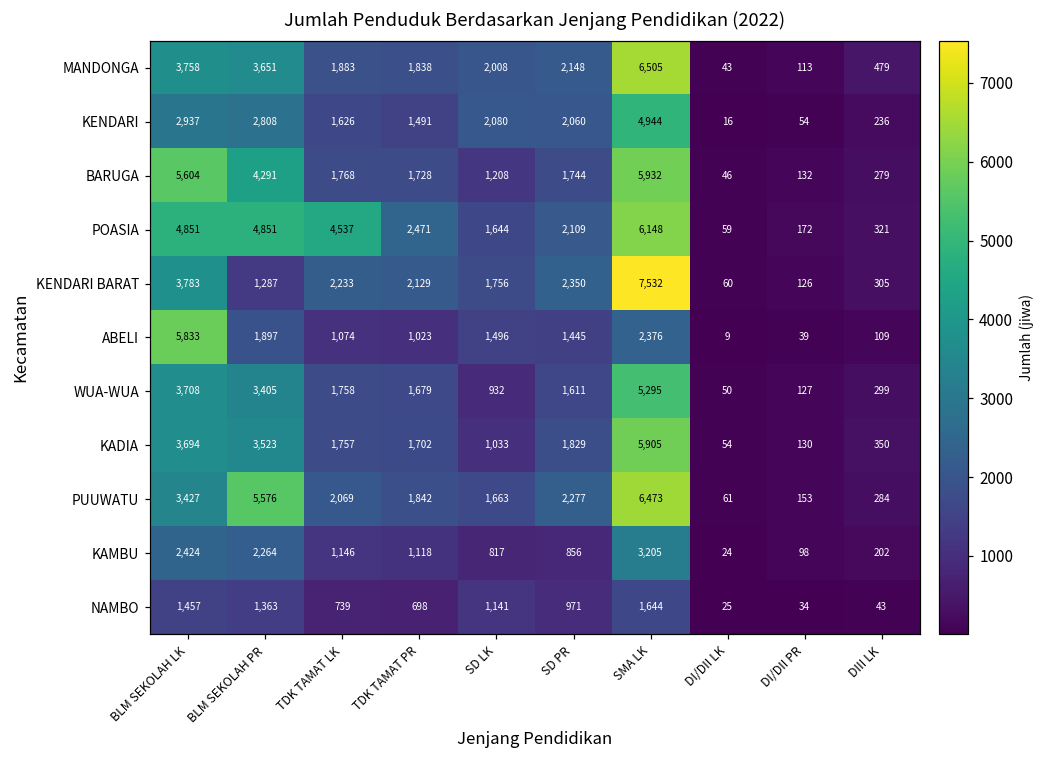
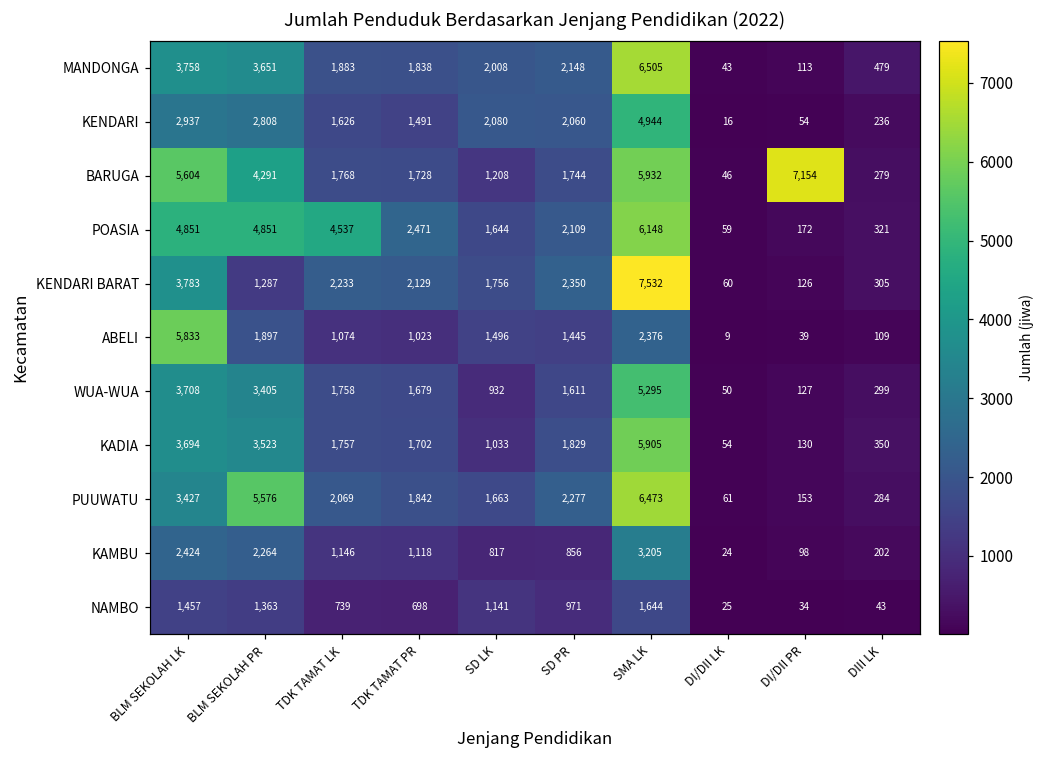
BARUGA, DI/DII PR: 132 -> 7,154
